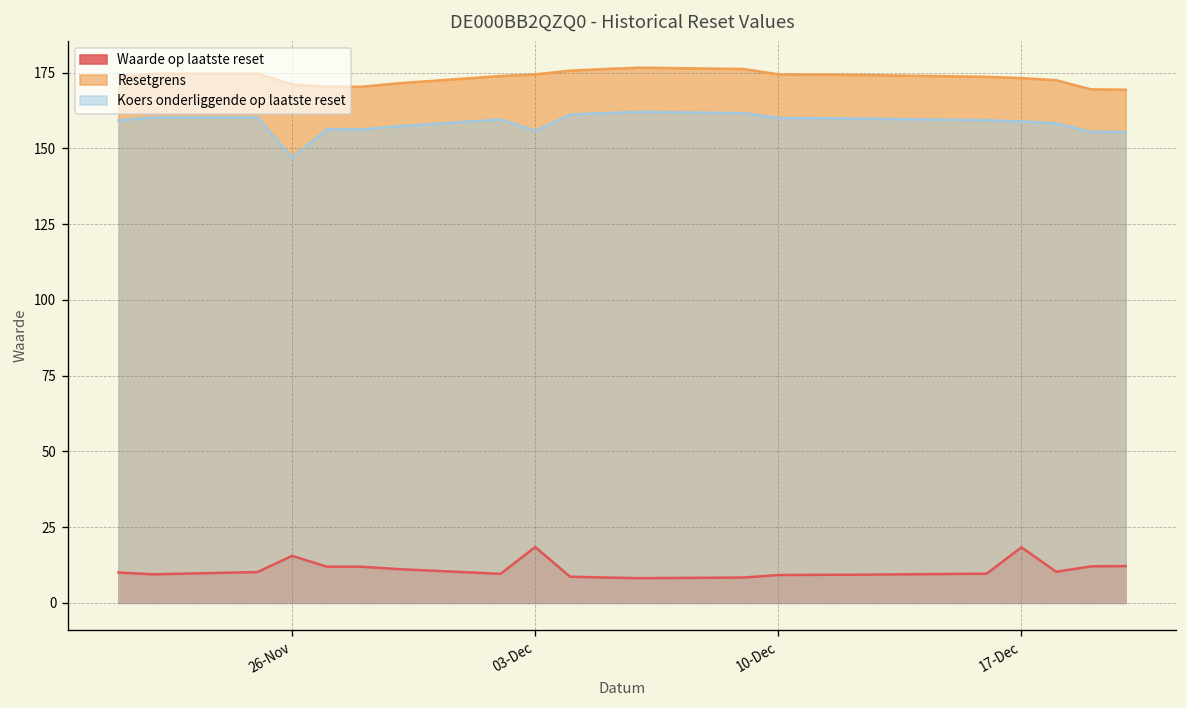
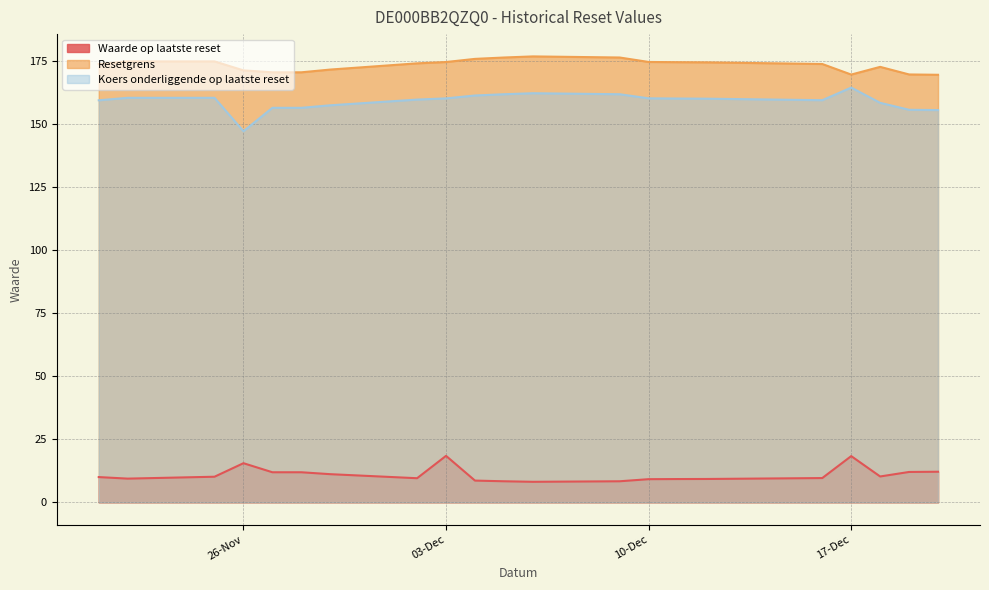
Koers onderliggende op laatste reset, 03-Dec: 156 -> 160
Resetgrens, 17-Dec: 173 -> 169
Koers onderliggende op laatste reset, 17-Dec: 159 -> 164
